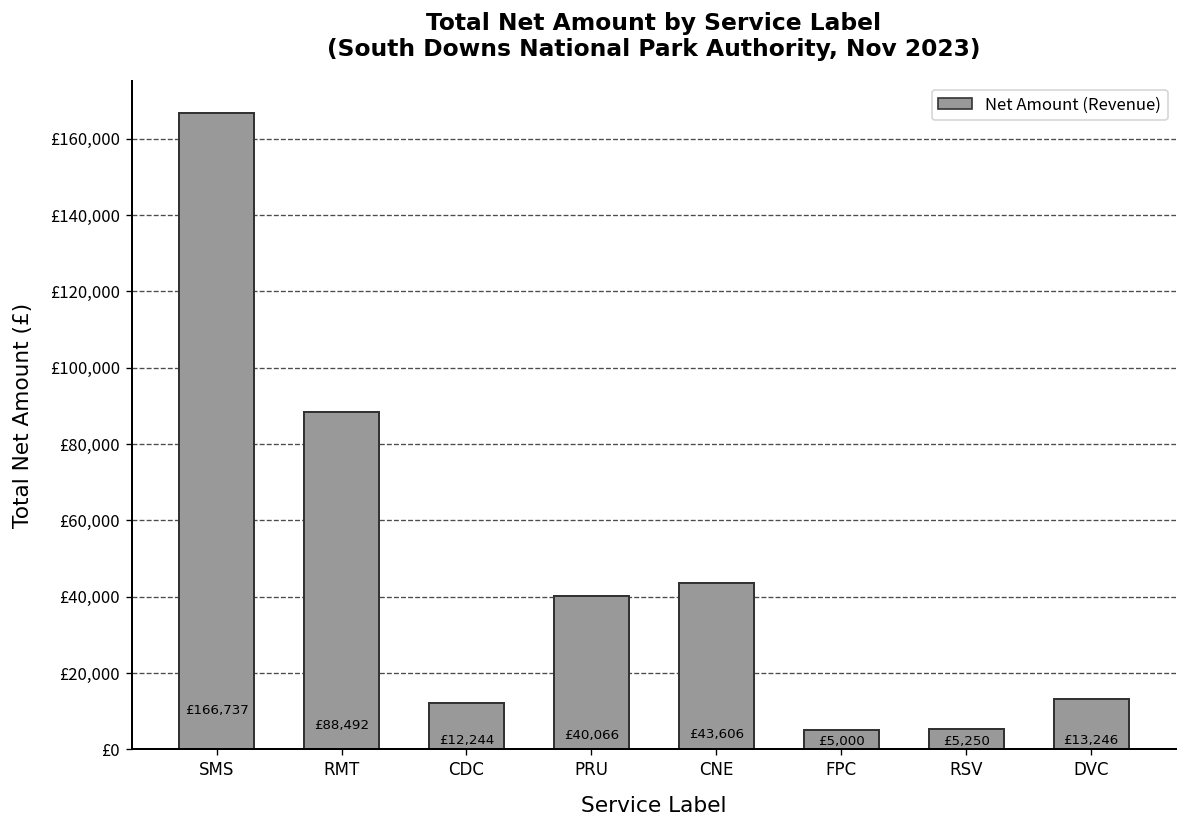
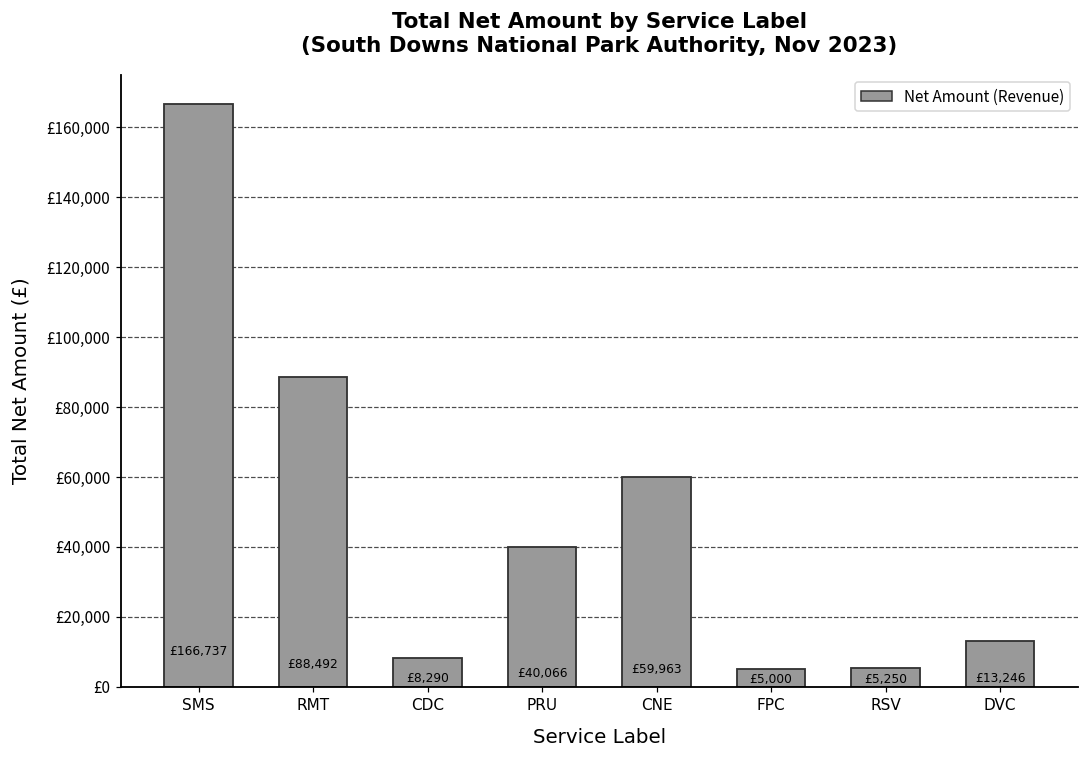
CDC: £12,244 -> £8,290
CNE: £43,606 -> £59,963
